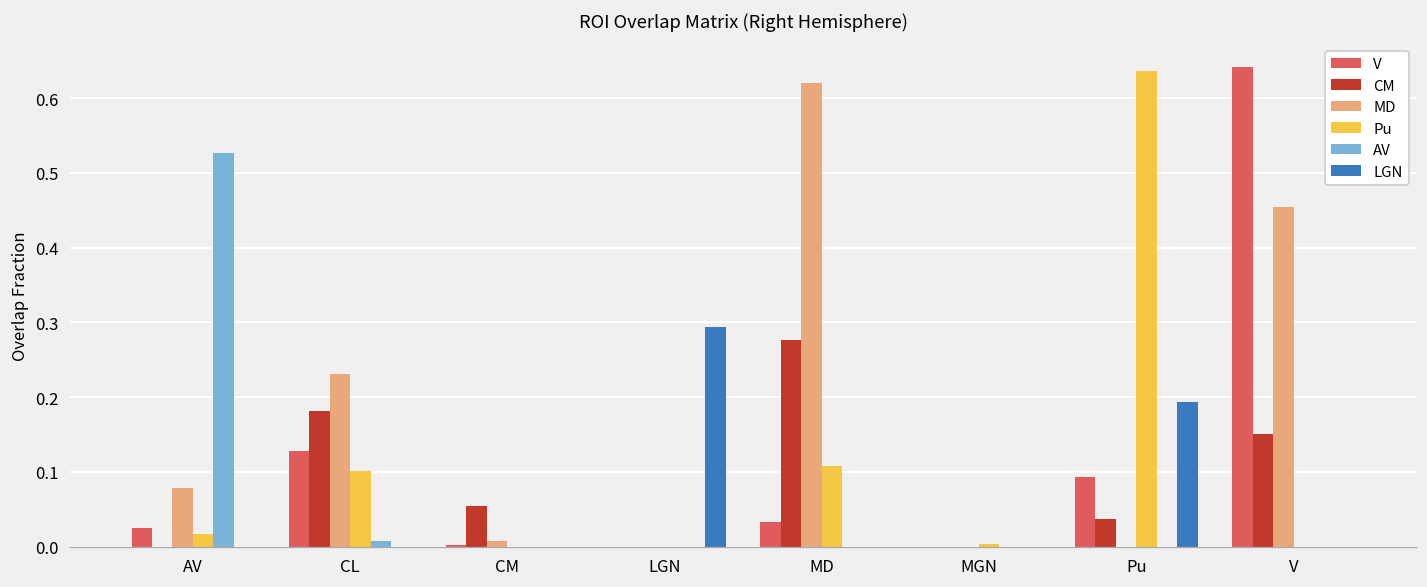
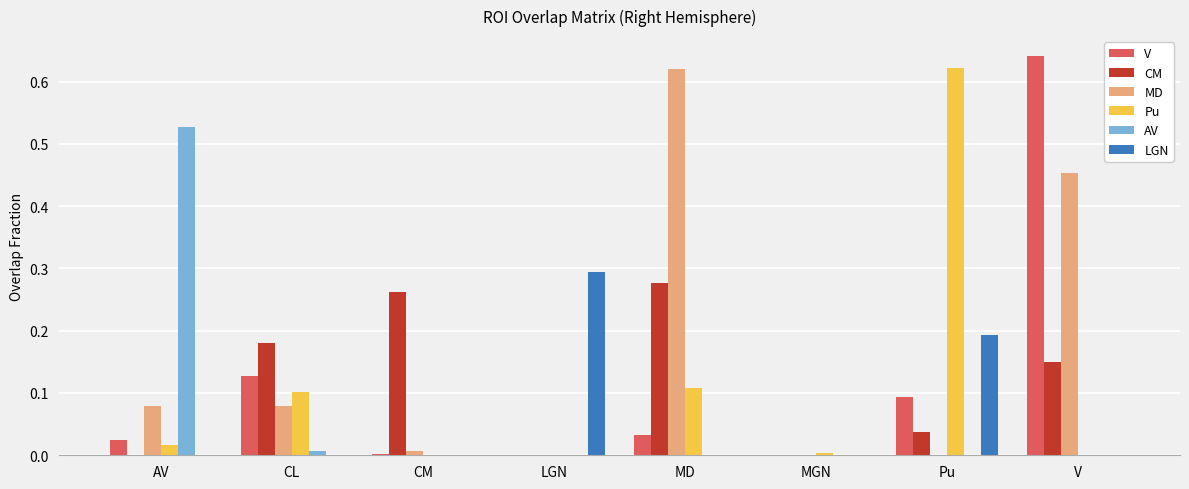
MD, CL: 0.23 -> 0.08
CM, CM: 0.05 -> 0.26
Pu, Pu: 0.64 -> 0.62
